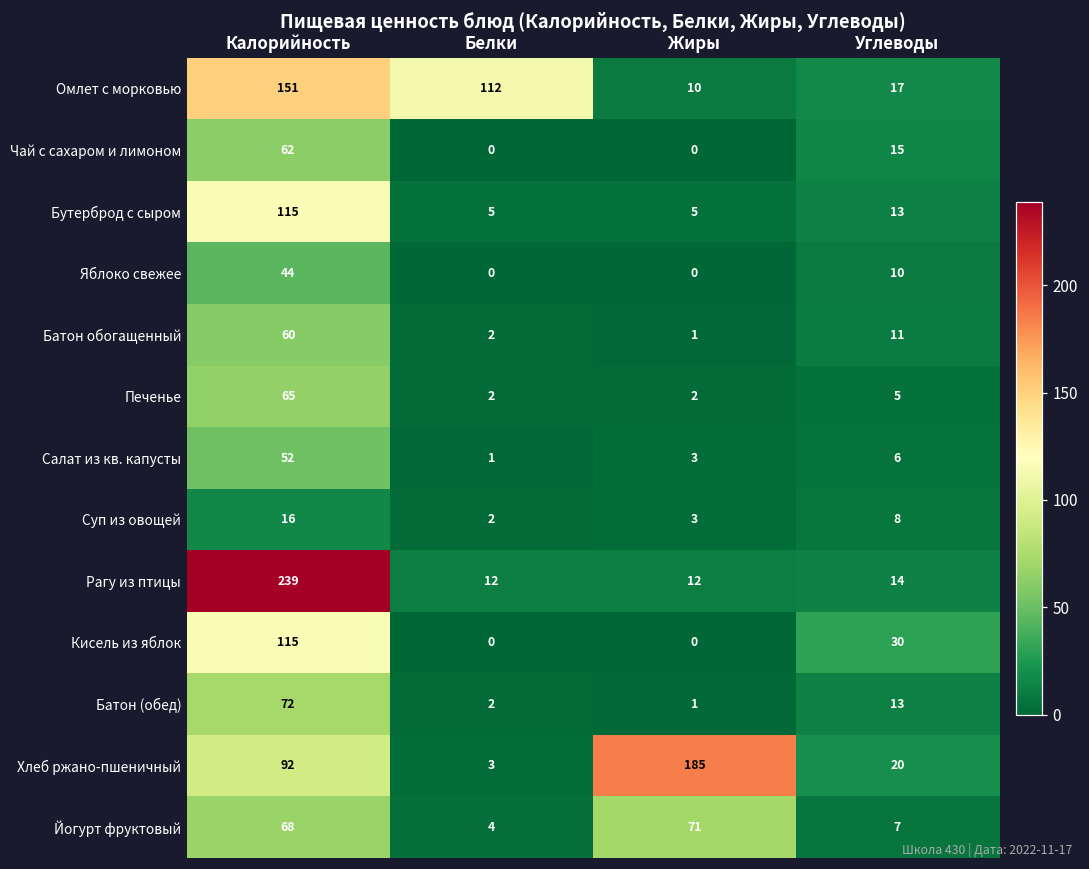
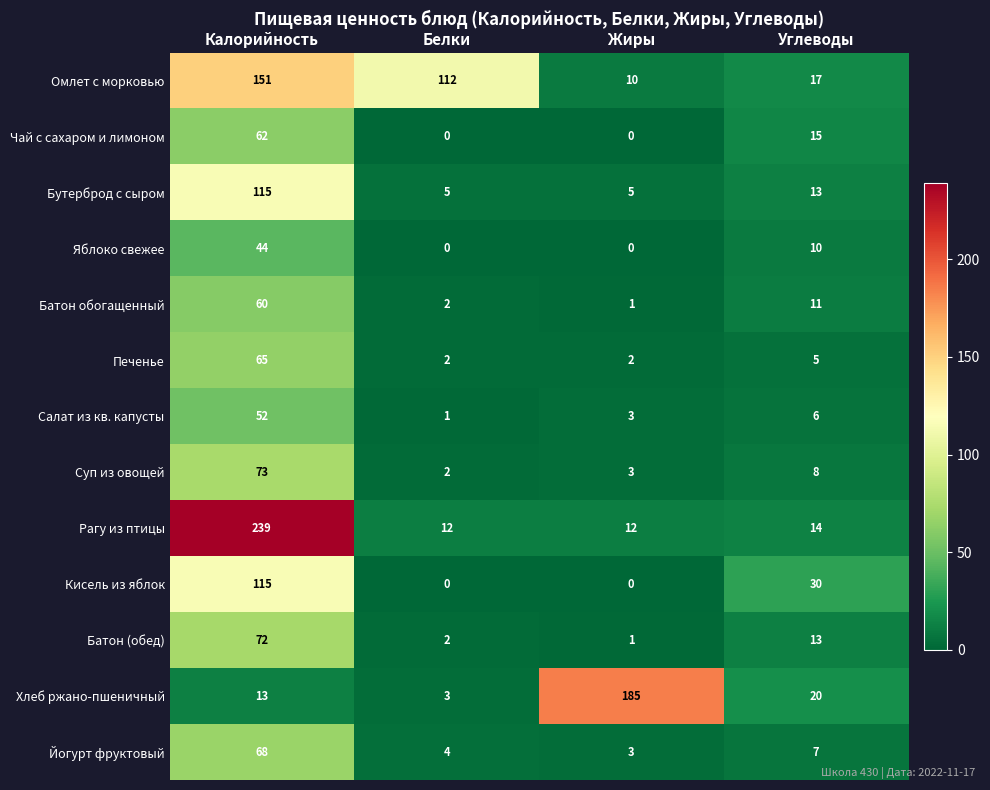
Суп из овощей, Калорийность: 16 -> 73
Хлеб ржано-пшеничный, Калорийность: 92 -> 13
Йогурт фруктовый, Жиры: 71 -> 3
